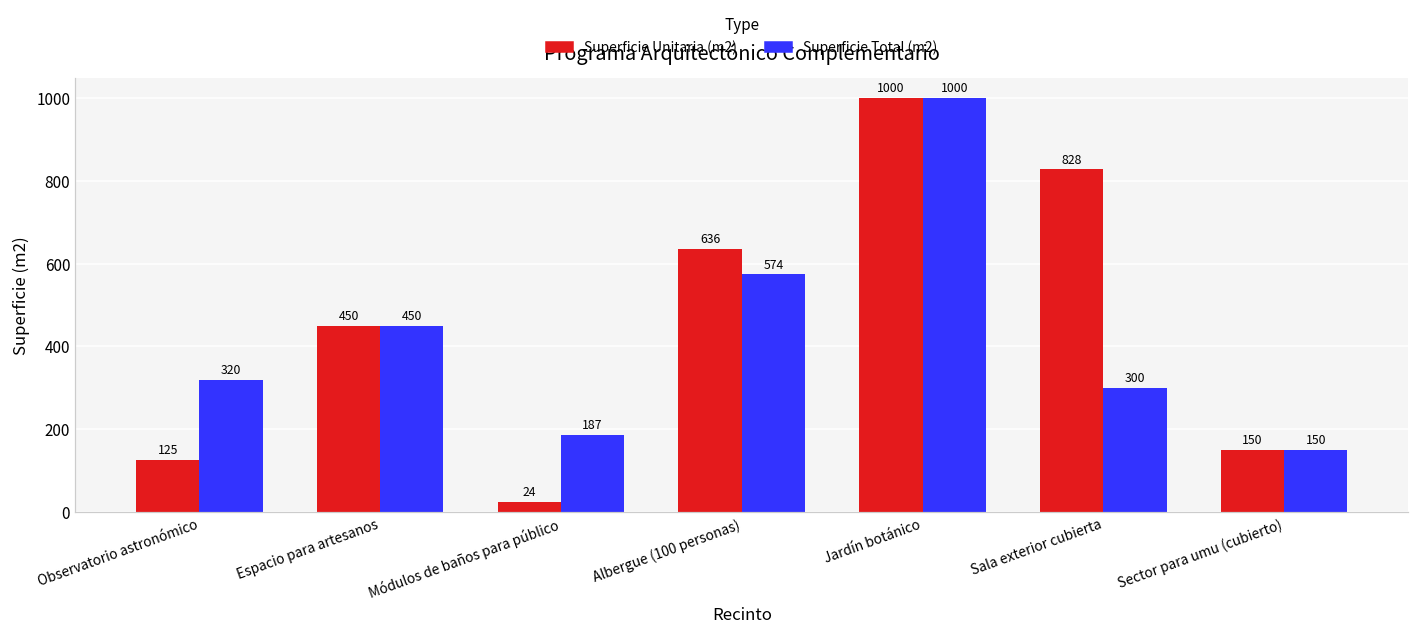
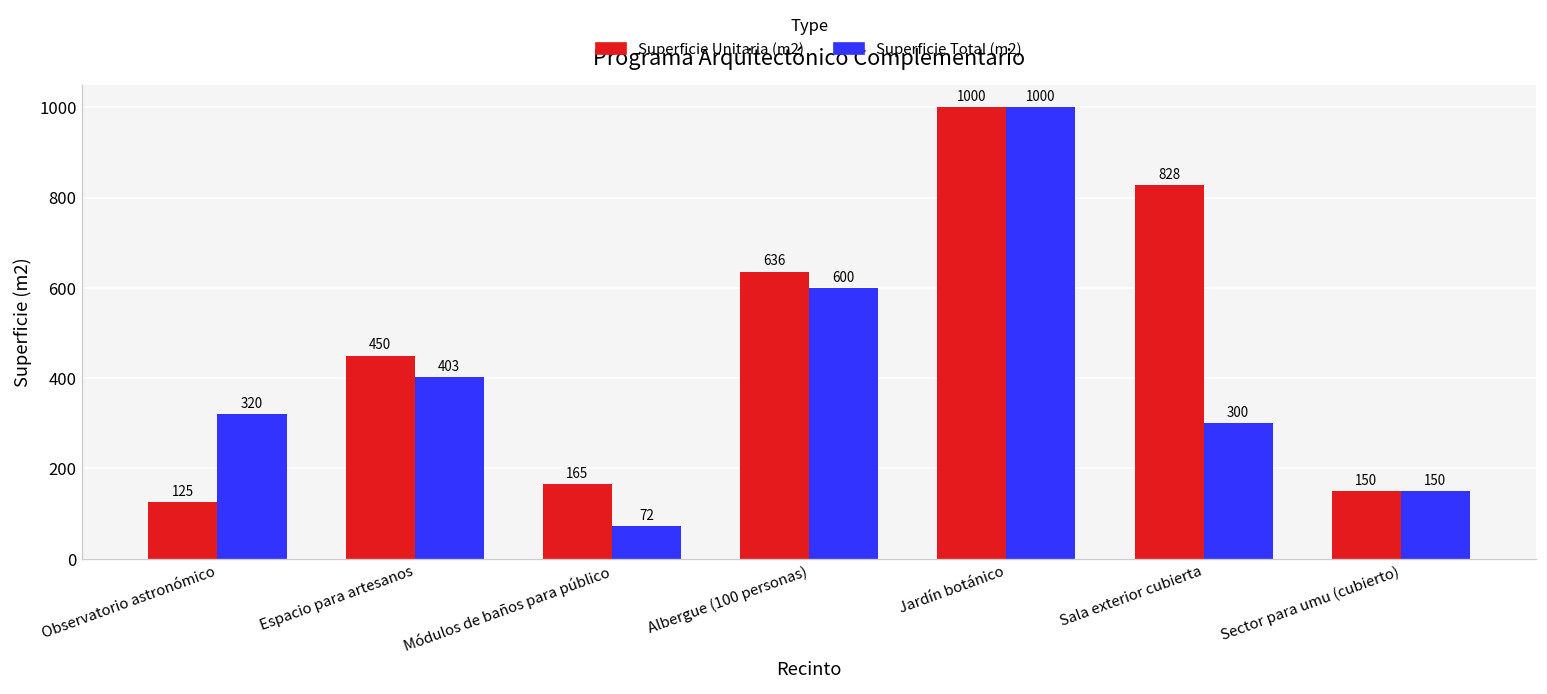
Superficie Total (m2), Espacio para artesanos: 450 -> 403
Superficie Unitaria (m2), Módulos de baños para público: 24 -> 165
Superficie Total (m2), Módulos de baños para público: 187 -> 72
Superficie Total (m2), Albergue (100 personas): 574 -> 600
